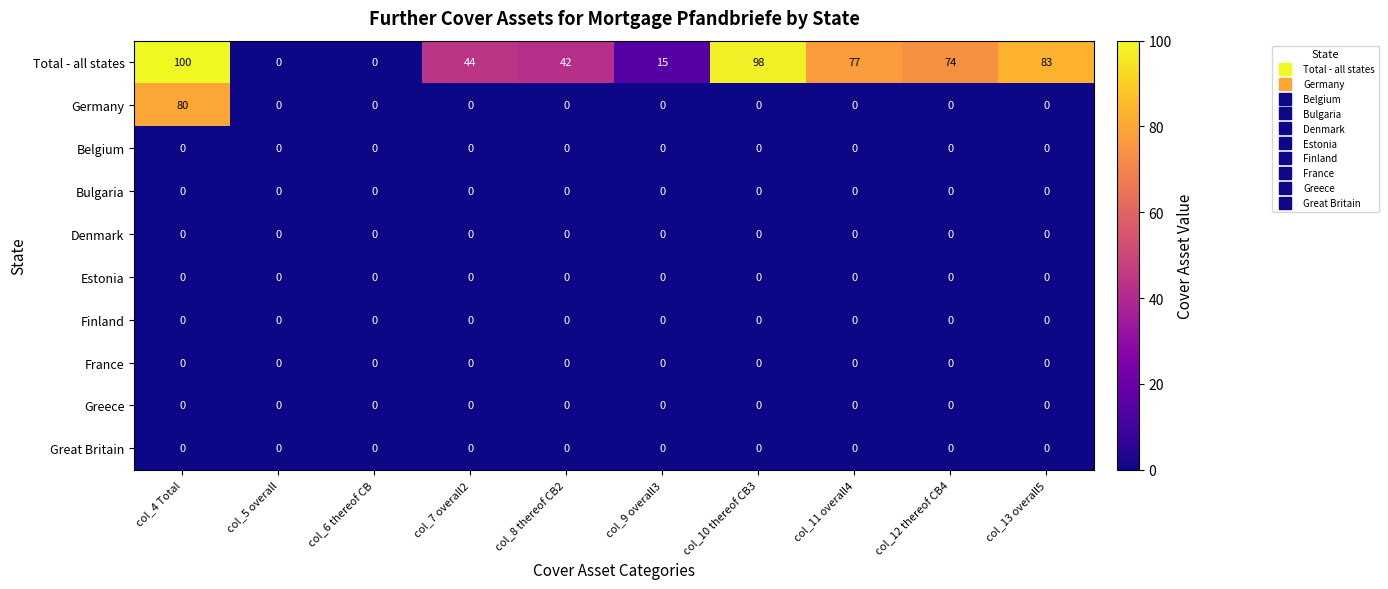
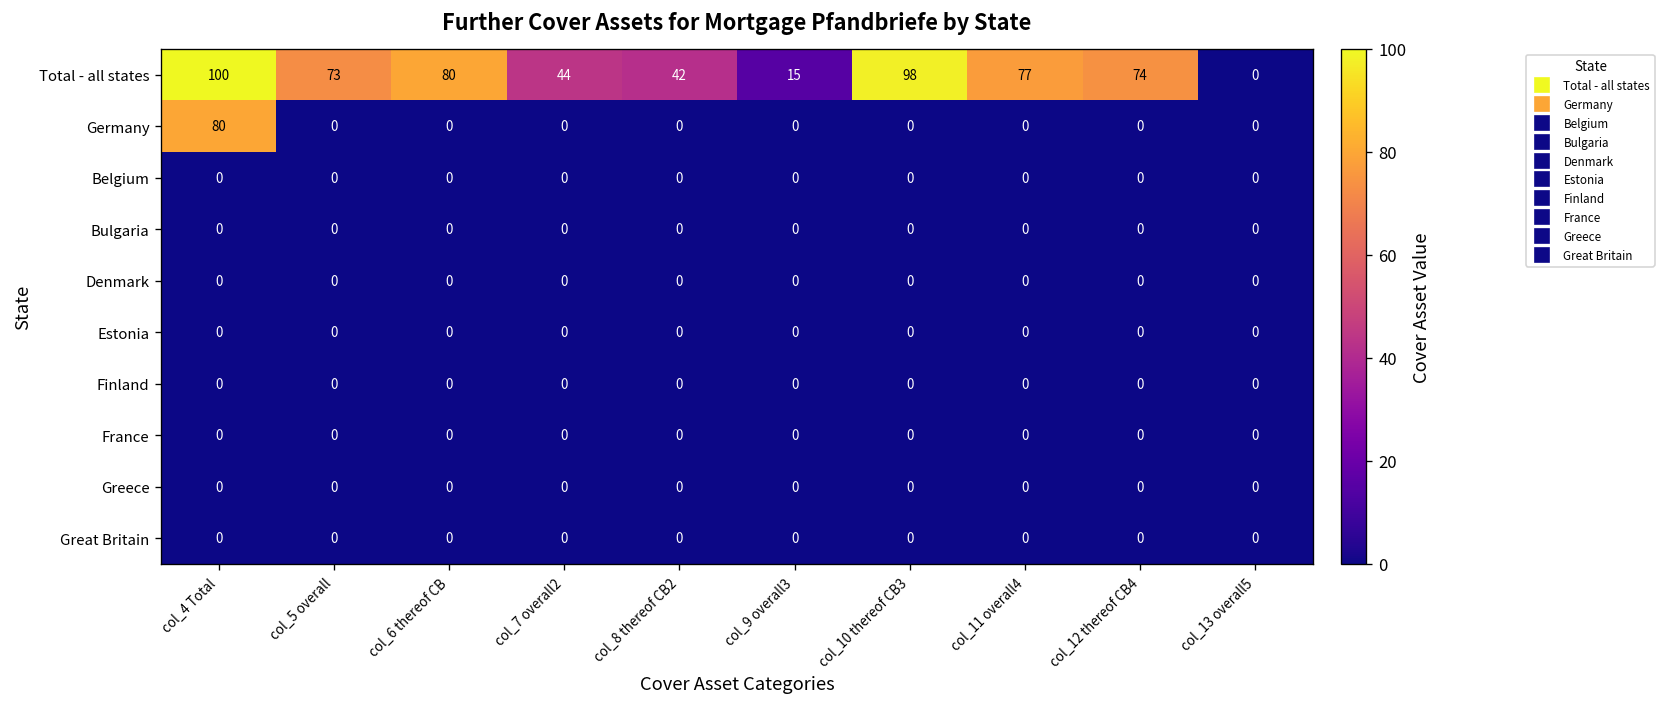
Total - all states, col_5 overall: 0 -> 73
Total - all states, col_6 thereof CB: 0 -> 80
Total - all states, col_13 overall5: 83 -> 0
